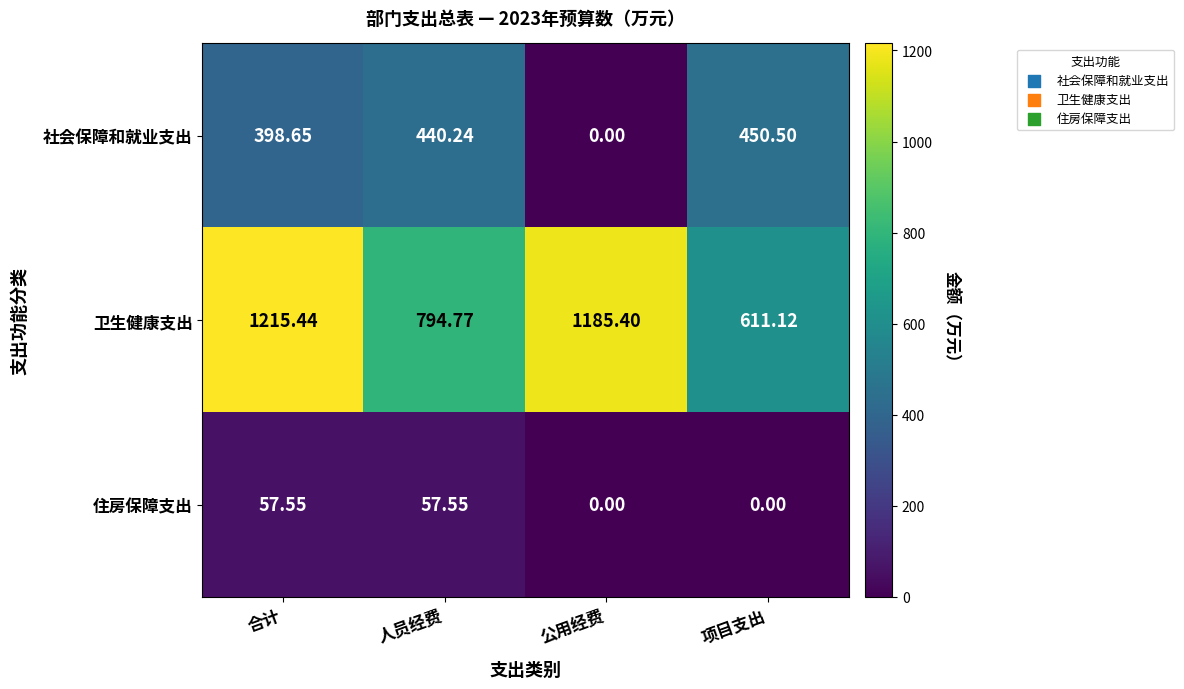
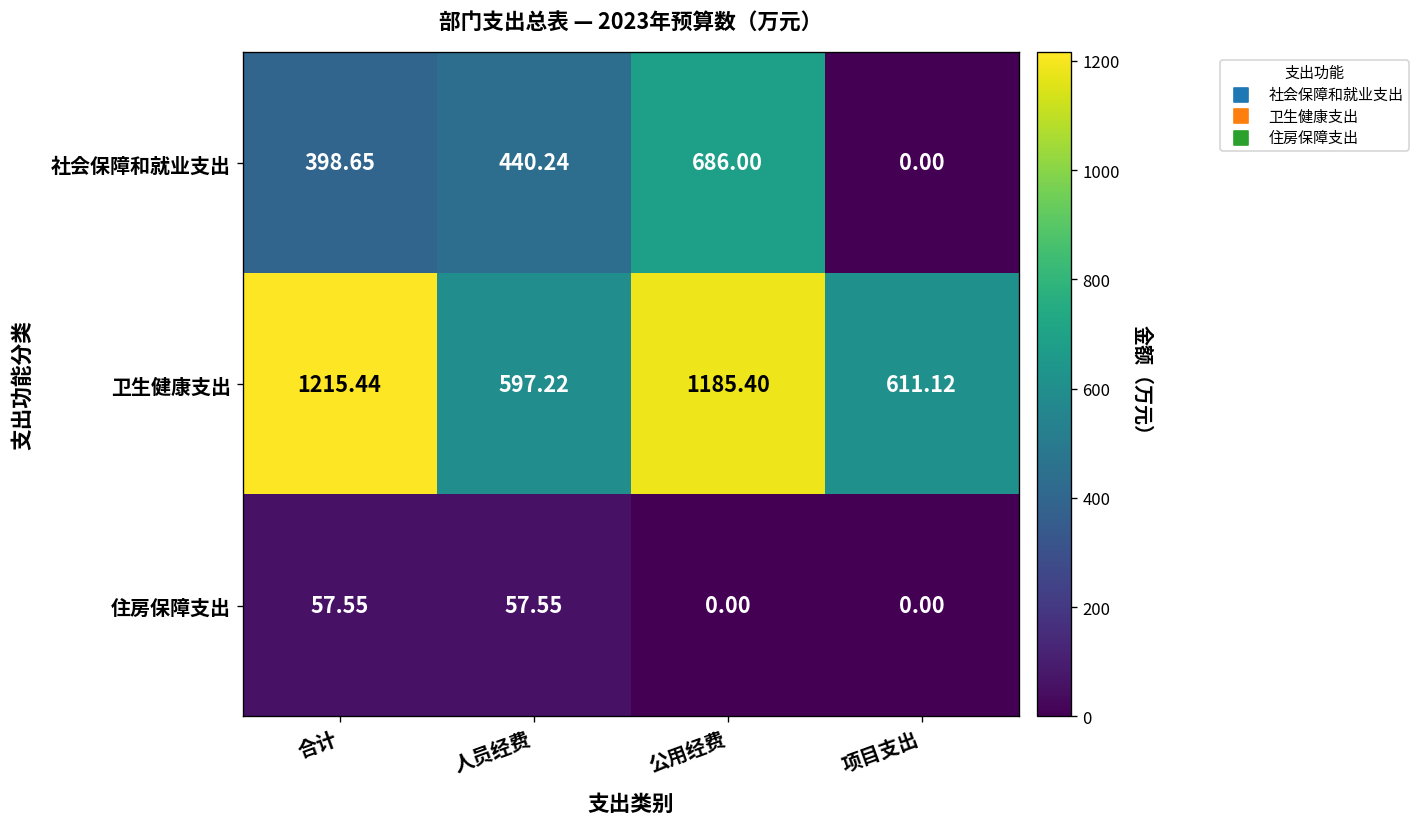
社会保障和就业支出, 公用经费: 0.00 -> 686.00
社会保障和就业支出, 项目支出: 450.50 -> 0.00
卫生健康支出, 人员经费: 794.77 -> 597.22
